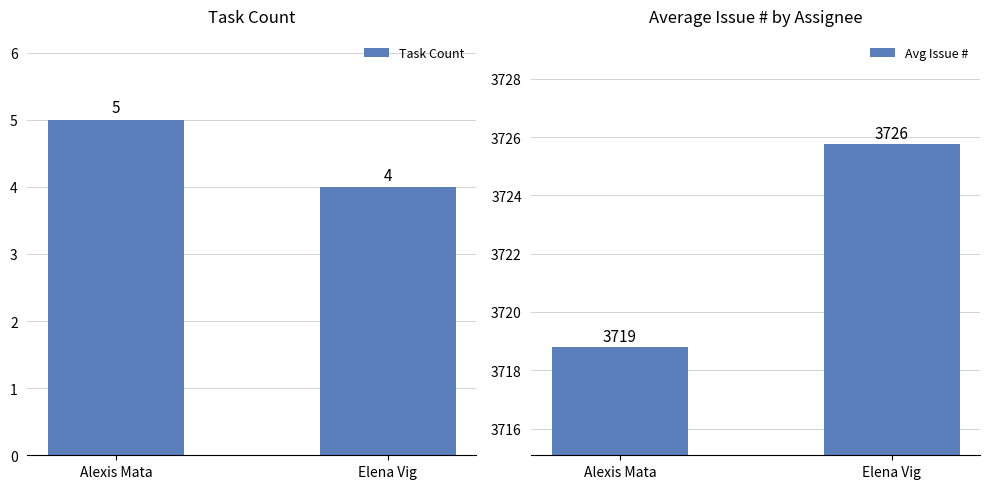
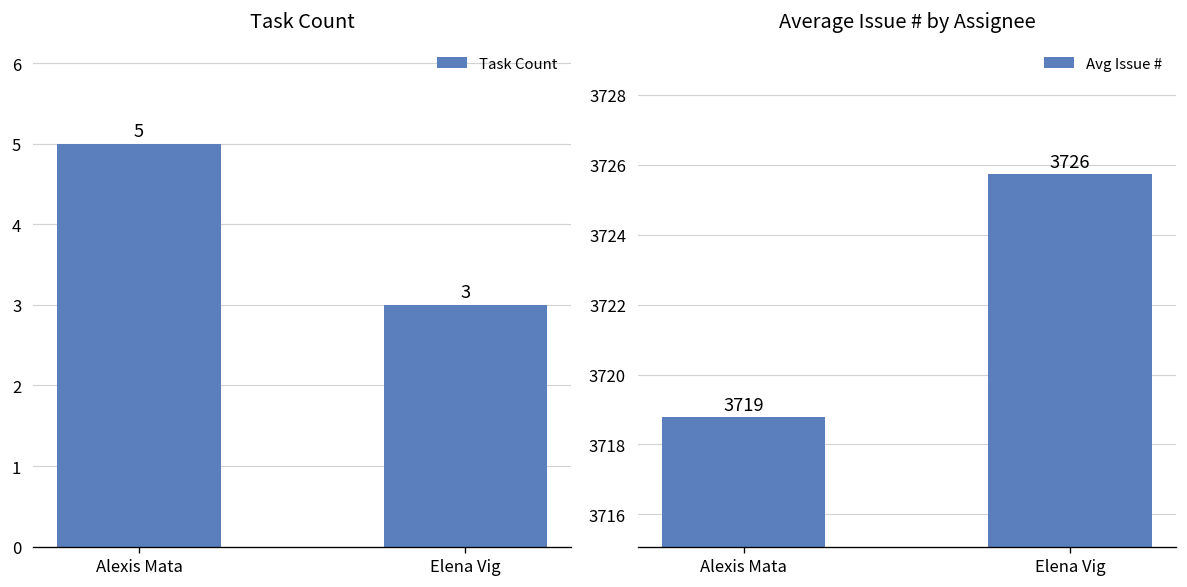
Task Count, Elena Vig: 4 -> 3
